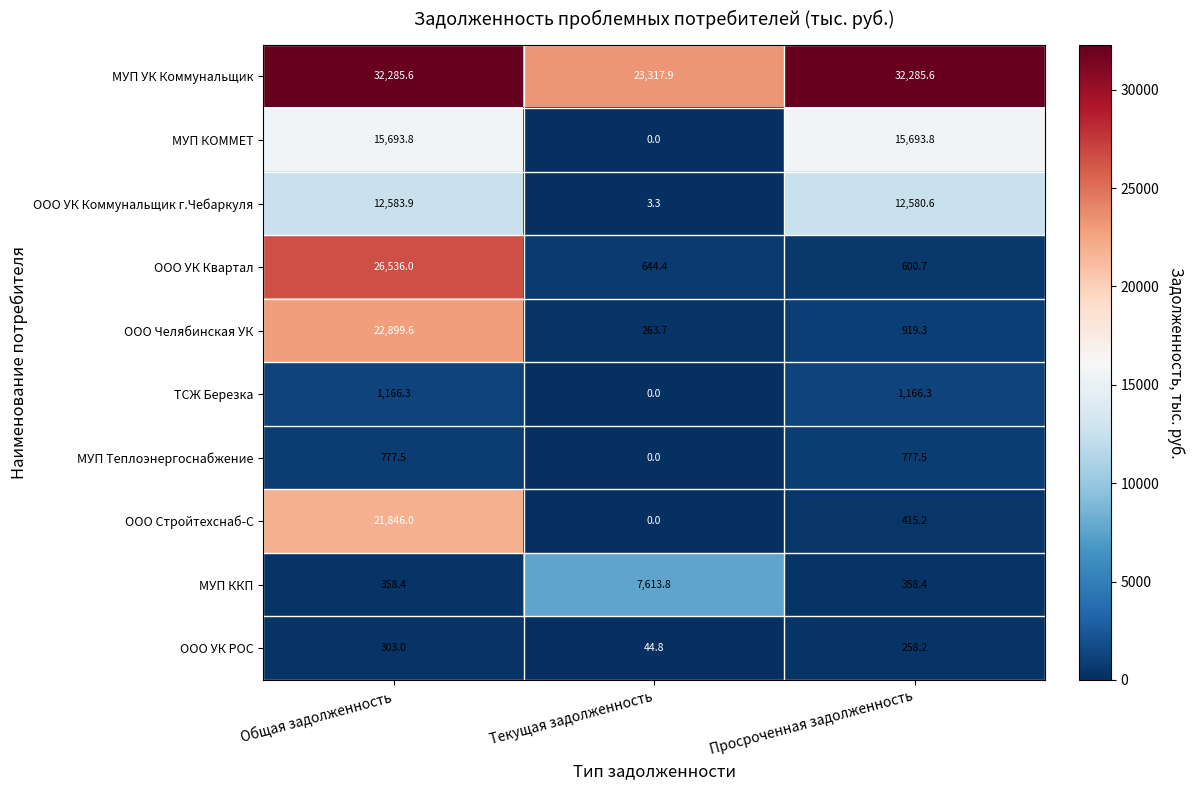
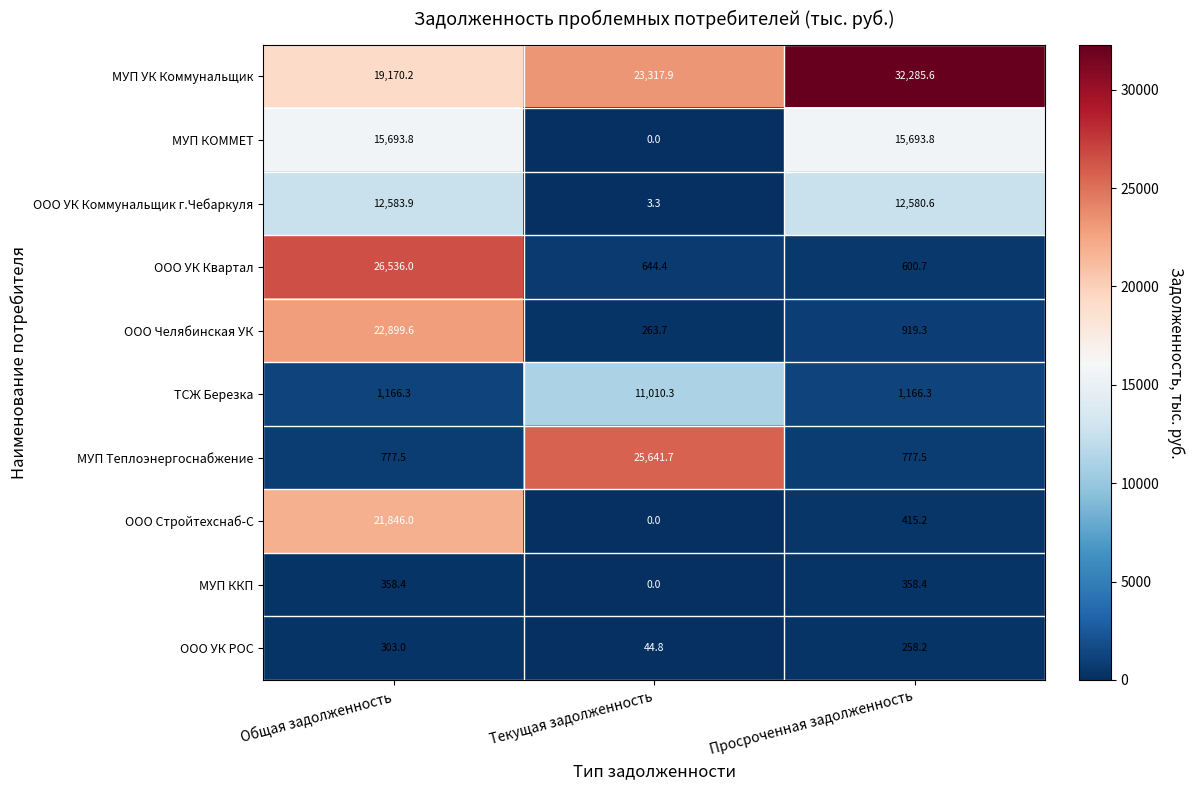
МУП УК Коммунальщик, Общая задолженность: 32,285.6 -> 19,170.2
ТСЖ Березка, Текущая задолженность: 0.0 -> 11,010.3
МУП Теплоэнергоснабжение, Текущая задолженность: 0.0 -> 25,641.7
МУП ККП, Текущая задолженность: 7,613.8 -> 0.0
